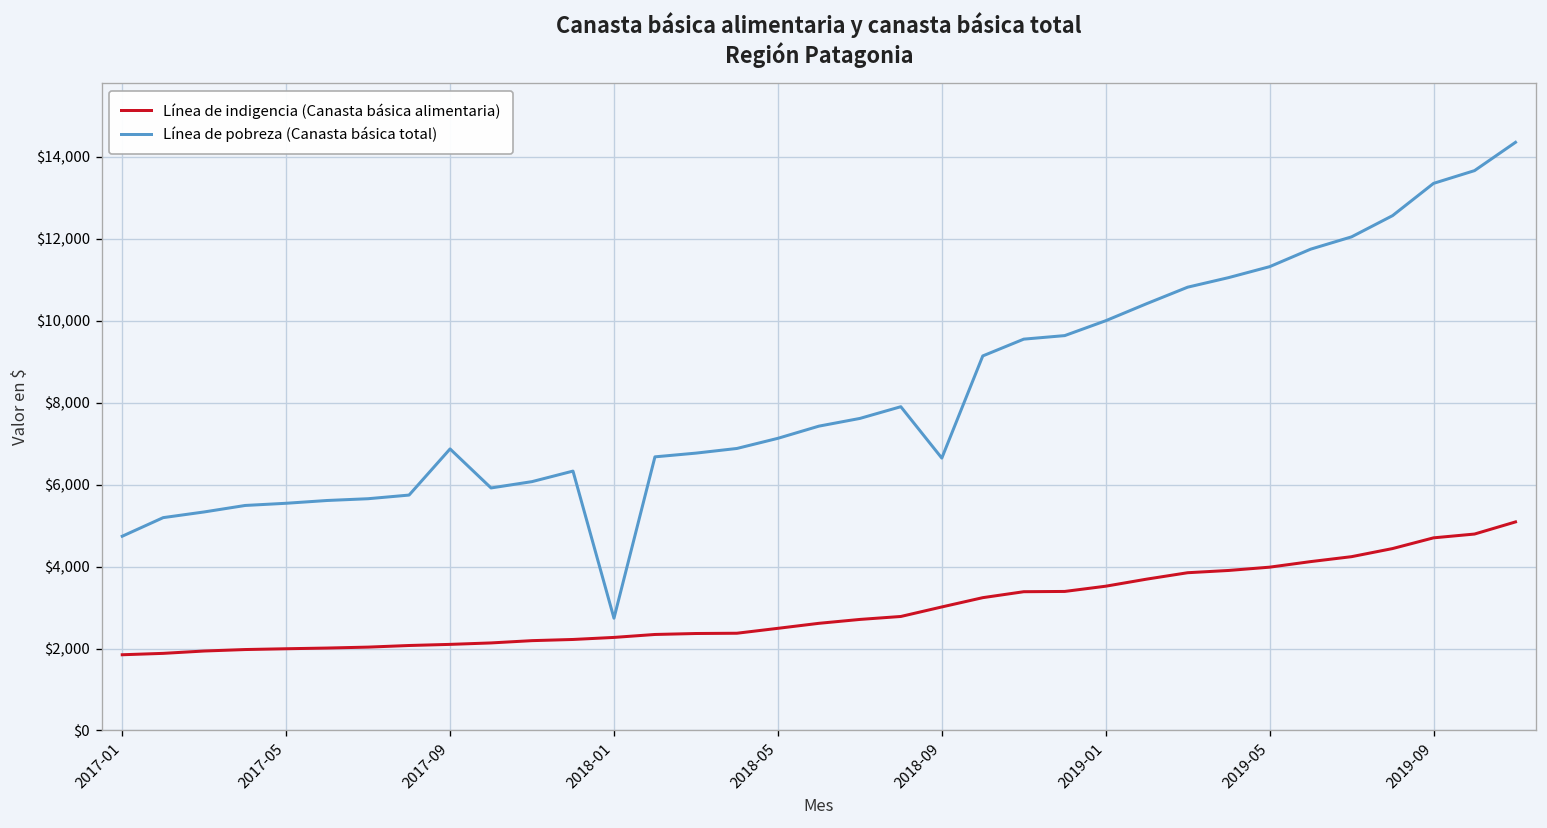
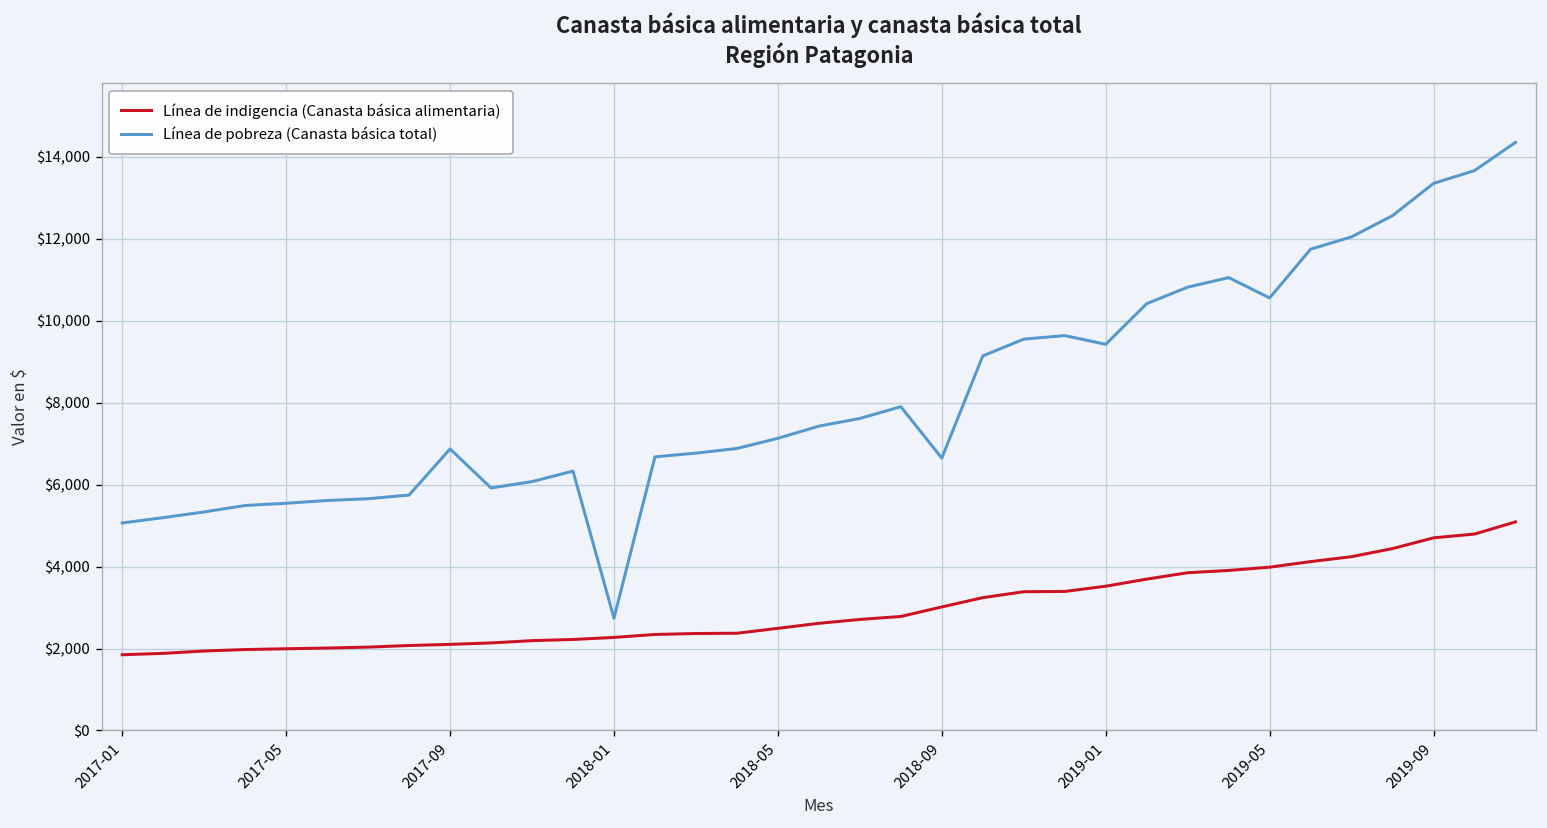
Línea de pobreza (Canasta básica total), 2017-01: $4,700 -> $5,100
Línea de pobreza (Canasta básica total), 2019-01: $10,000 -> $9,400
Línea de pobreza (Canasta básica total), 2019-05: $11,300 -> $10,600
